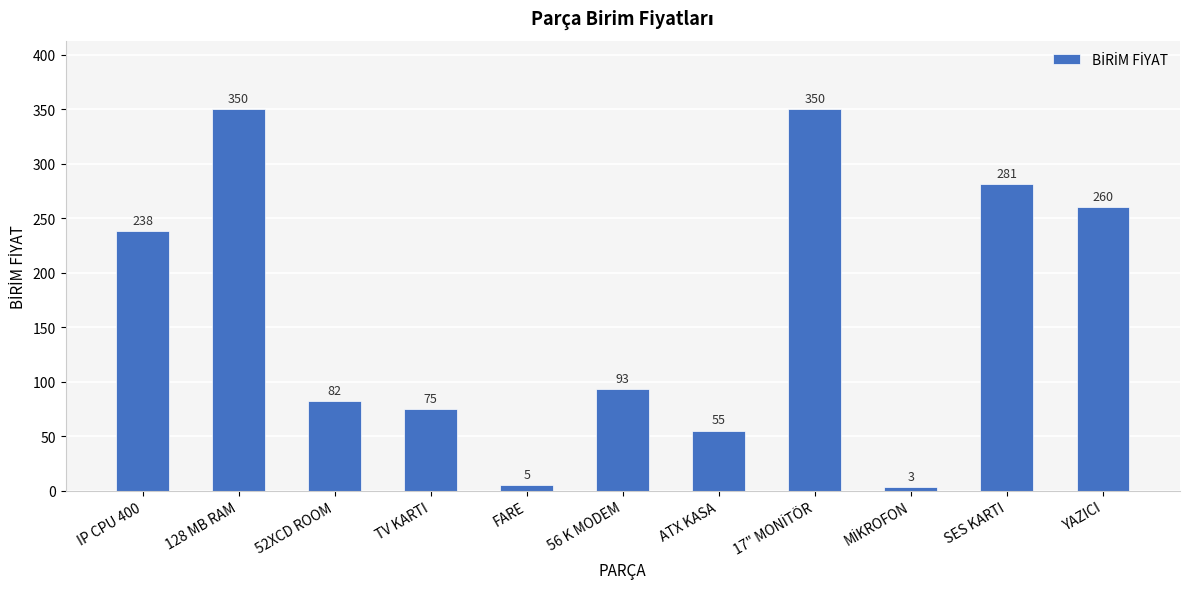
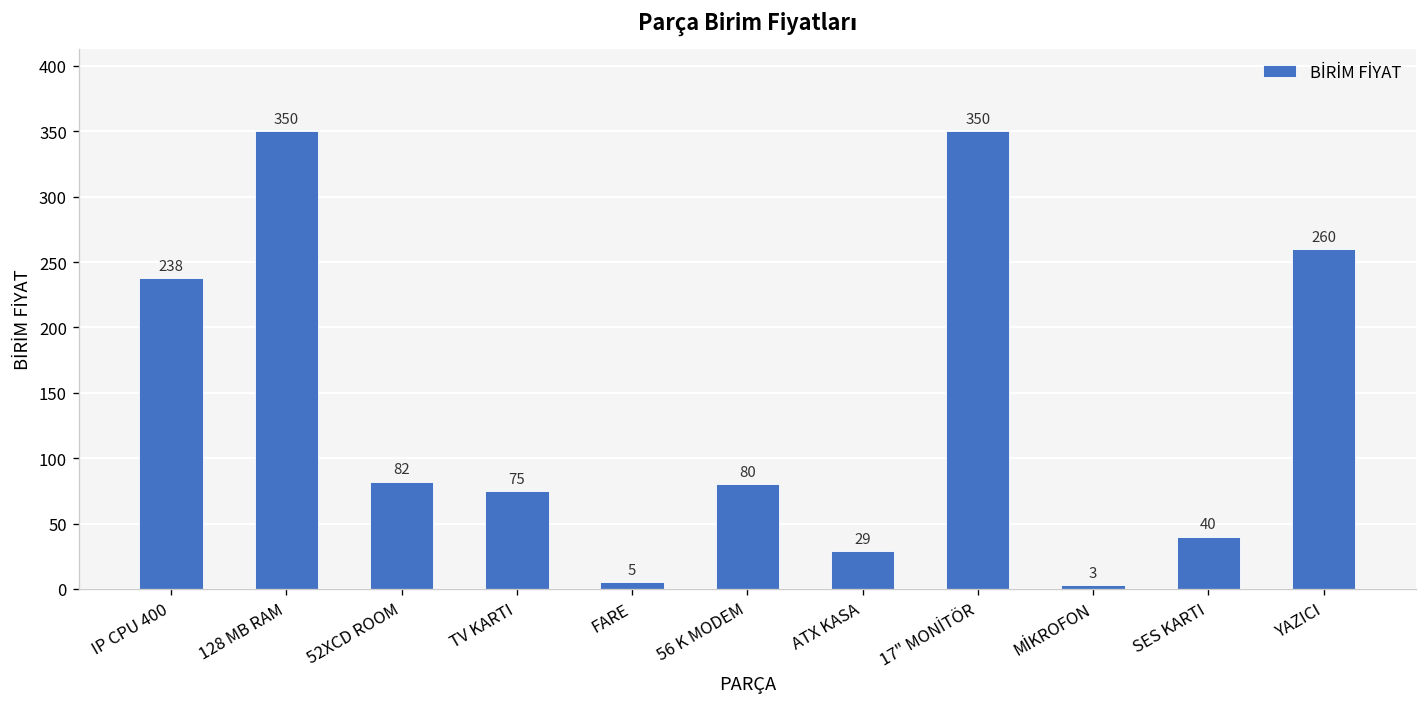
56 K MODEM: 93 -> 80
ATX KASA: 55 -> 29
SES KARTI: 281 -> 40
